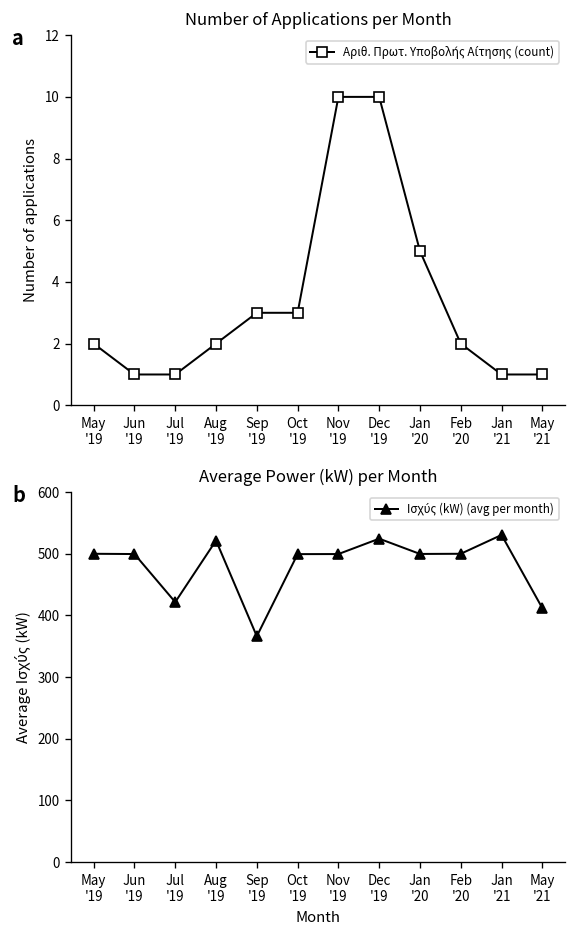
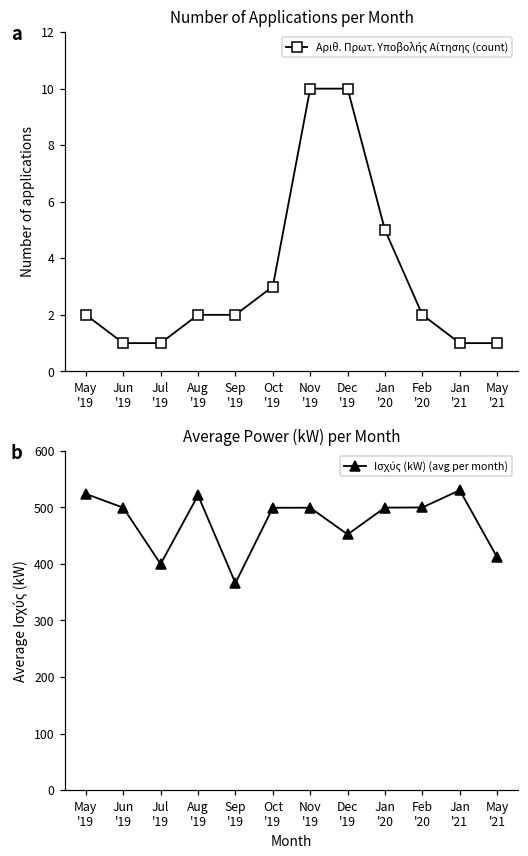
Number of Applications per Month, Sep '19: 3 -> 2
Average Power (kW) per Month, May '19: 500 -> 520
Average Power (kW) per Month, Jul '19: 420 -> 400
Average Power (kW) per Month, Dec '19: 520 -> 450
